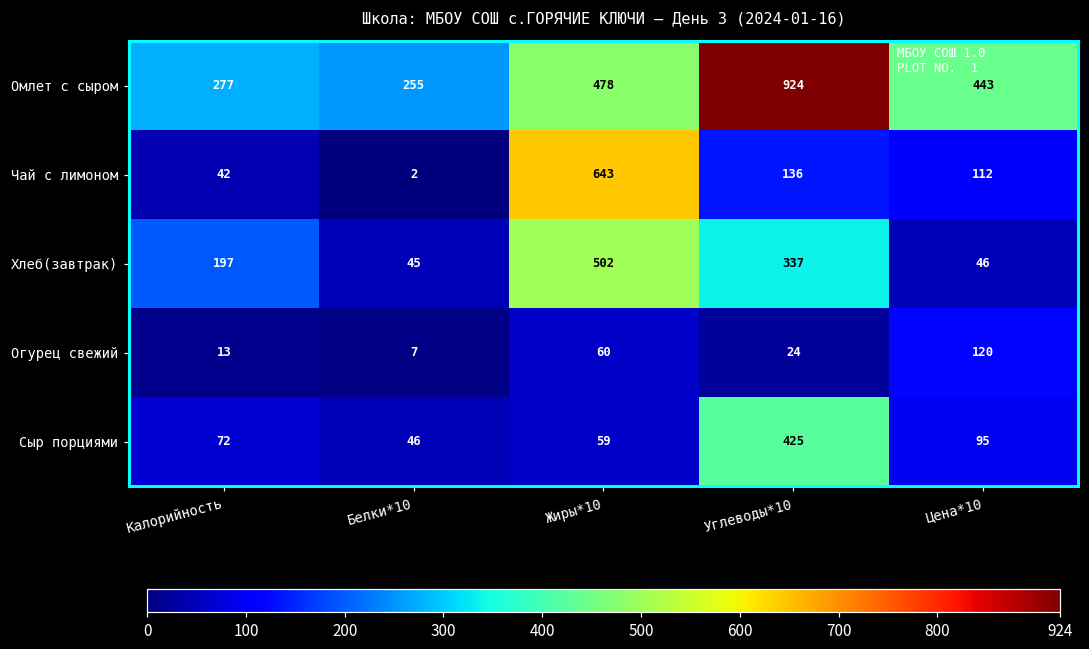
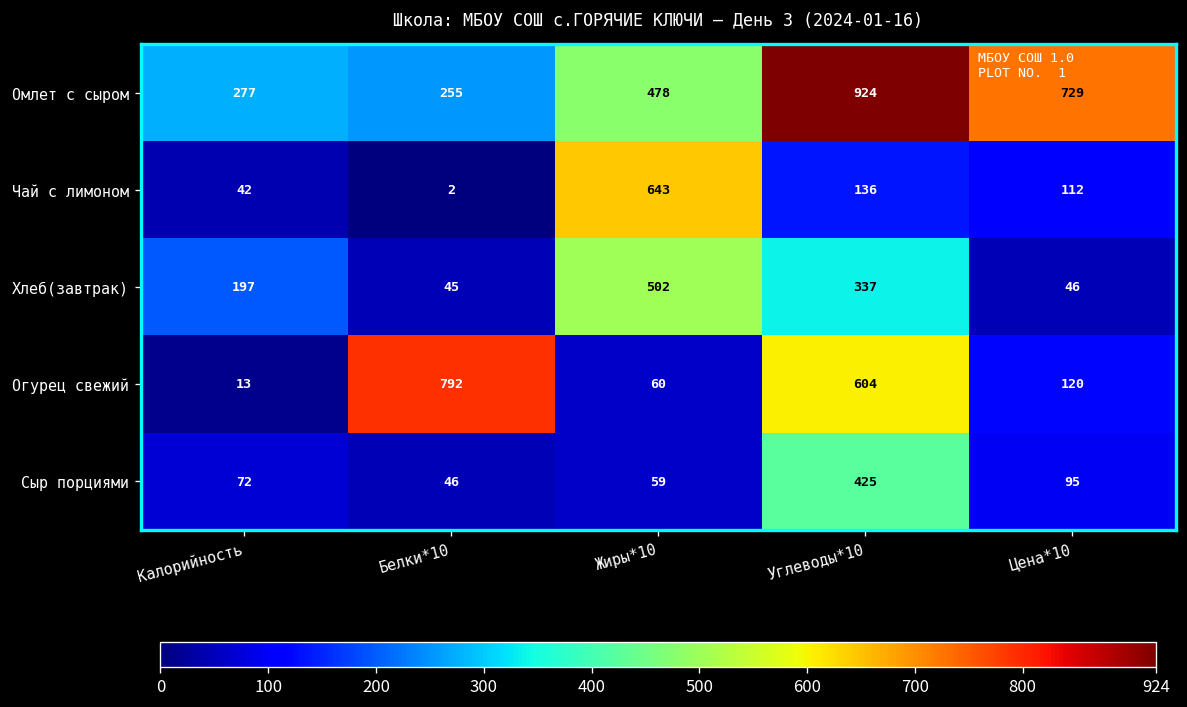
Омлет с сыром, Цена*10: 443 -> 729
Огурец свежий, Белки*10: 7 -> 792
Огурец свежий, Углеводы*10: 24 -> 604
